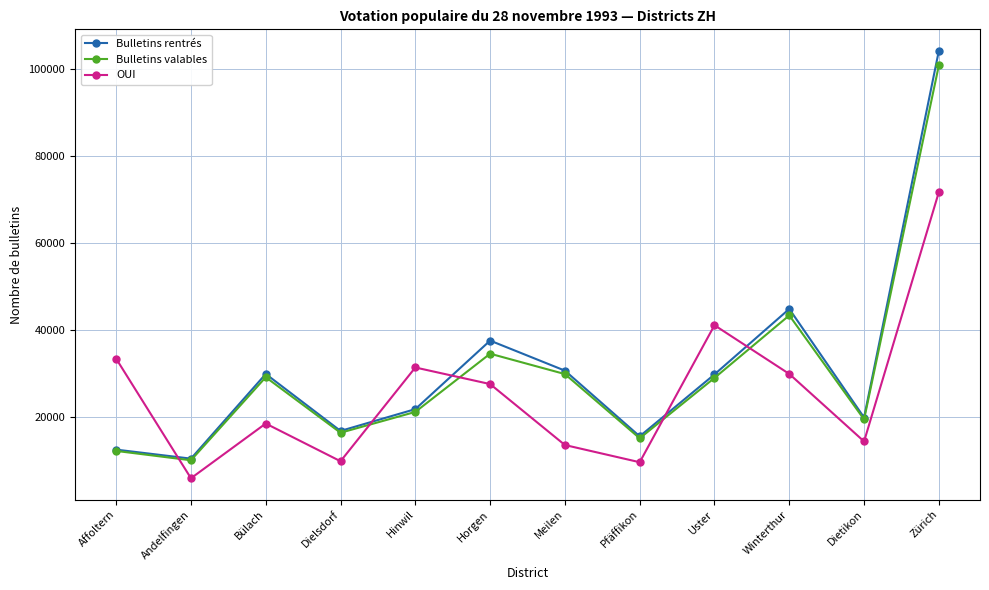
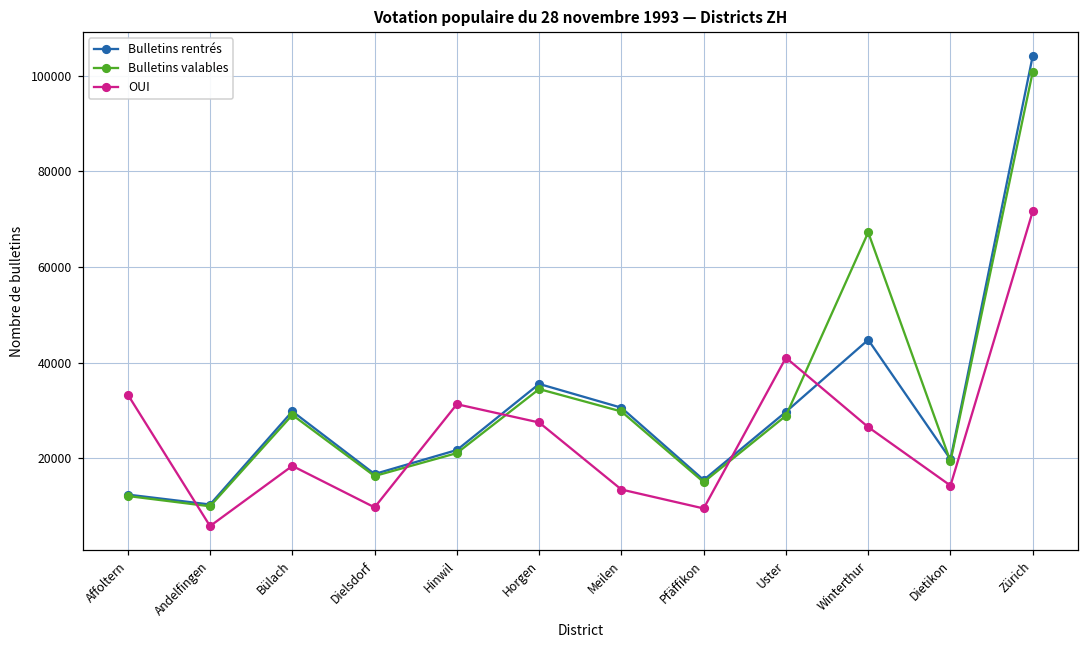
Bulletins rentrés, Horgen: 37000 -> 36000
Bulletins valables, Winterthur: 43000 -> 67000
OUI, Winterthur: 30000 -> 27000
